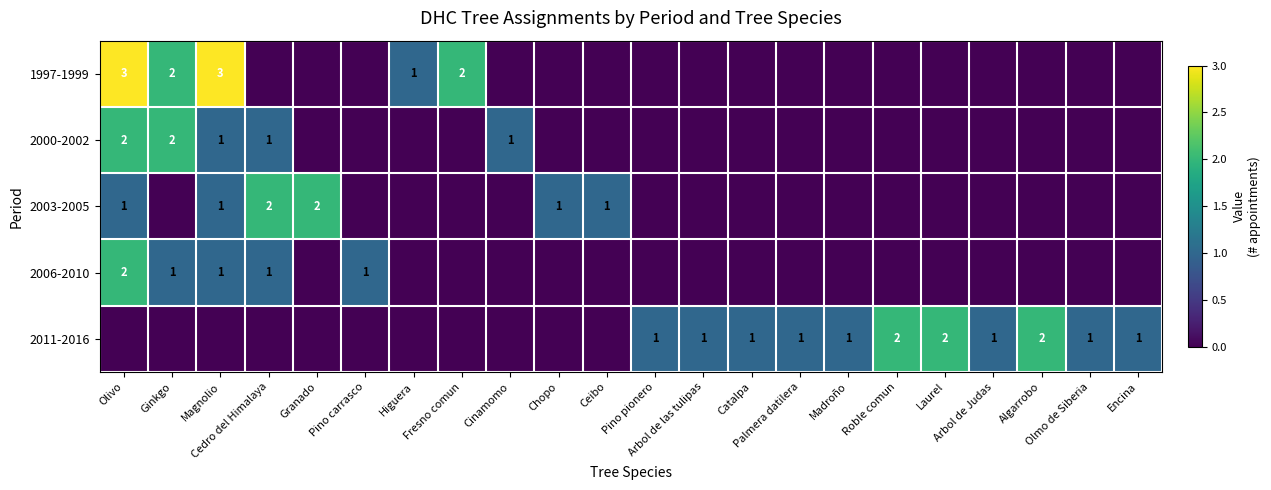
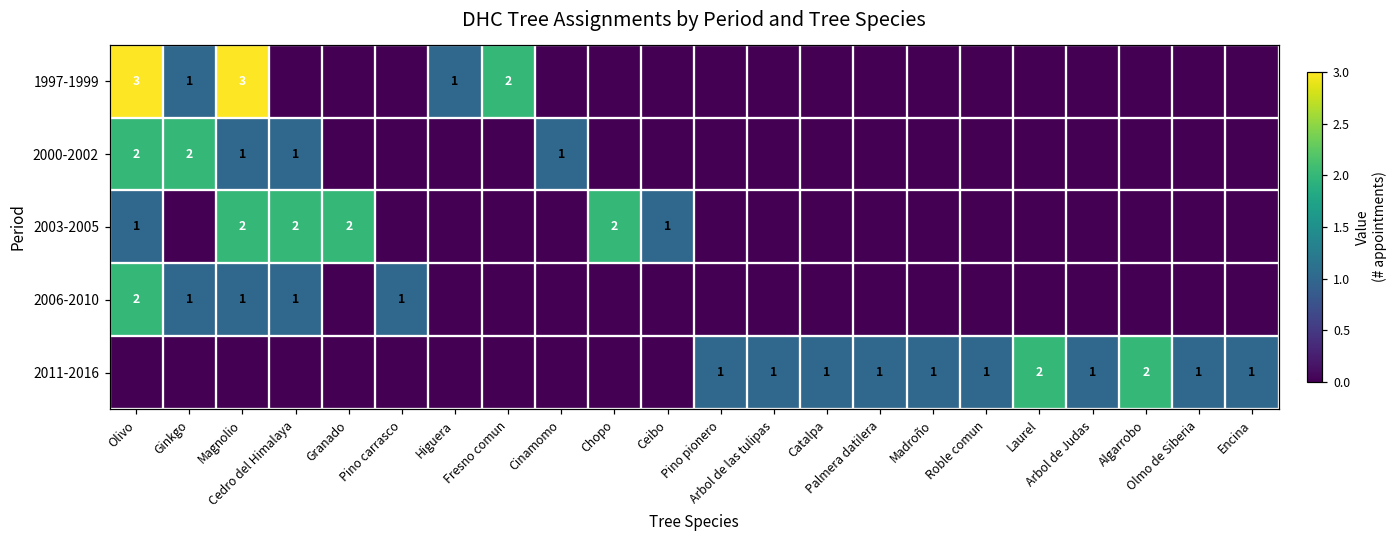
1997-1999, Ginkgo: 2 -> 1
2003-2005, Magnolio: 1 -> 2
2003-2005, Chopo: 1 -> 2
2011-2016, Roble comun: 2 -> 1
